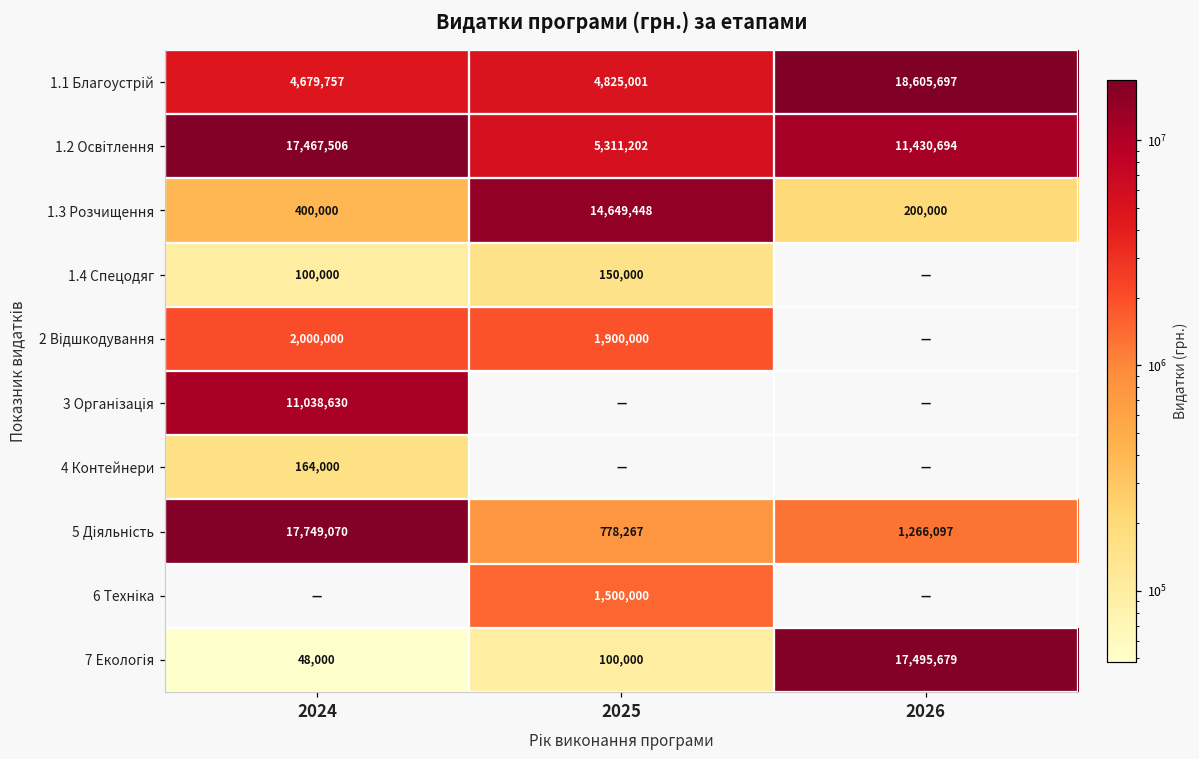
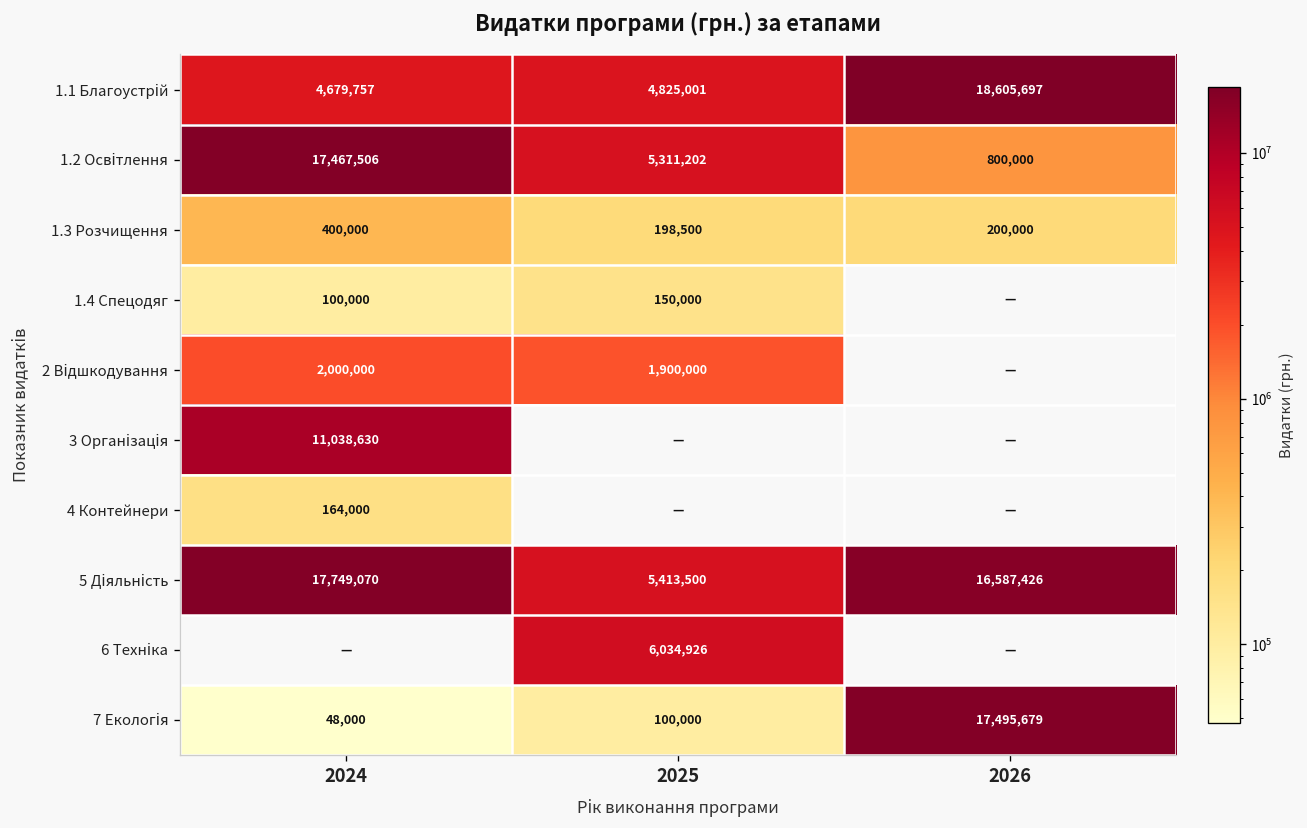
1.2 Освітлення, 2026: 11,430,694 -> 800,000
1.3 Розчищення, 2025: 14,649,448 -> 198,500
5 Діяльність, 2025: 778,267 -> 5,413,500
5 Діяльність, 2026: 1,266,097 -> 16,587,426
6 Техніка, 2025: 1,500,000 -> 6,034,926
